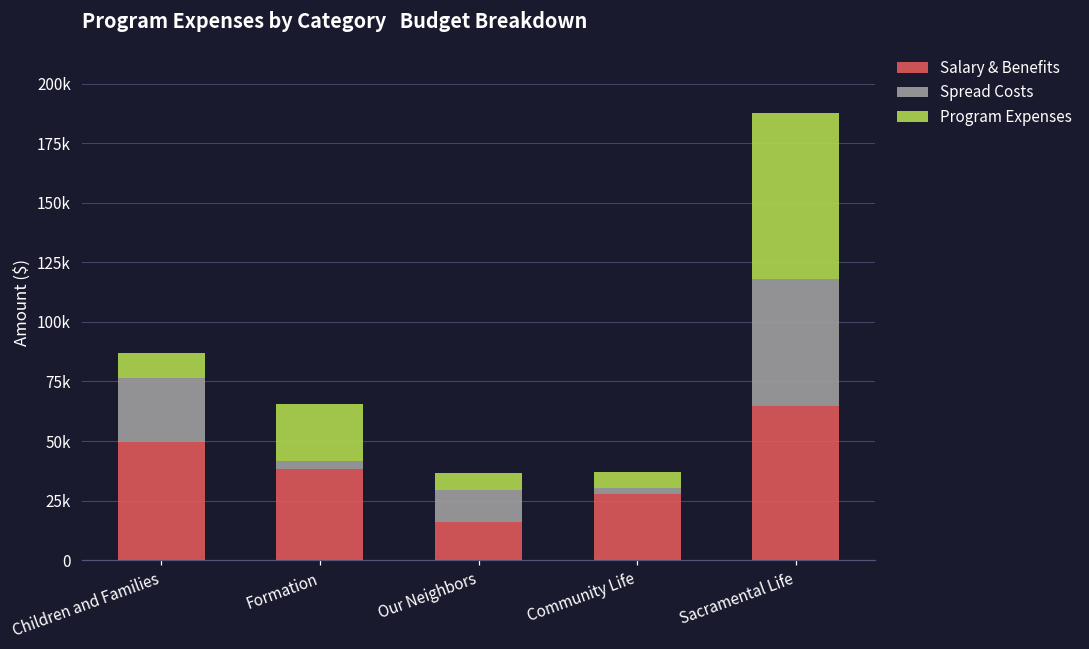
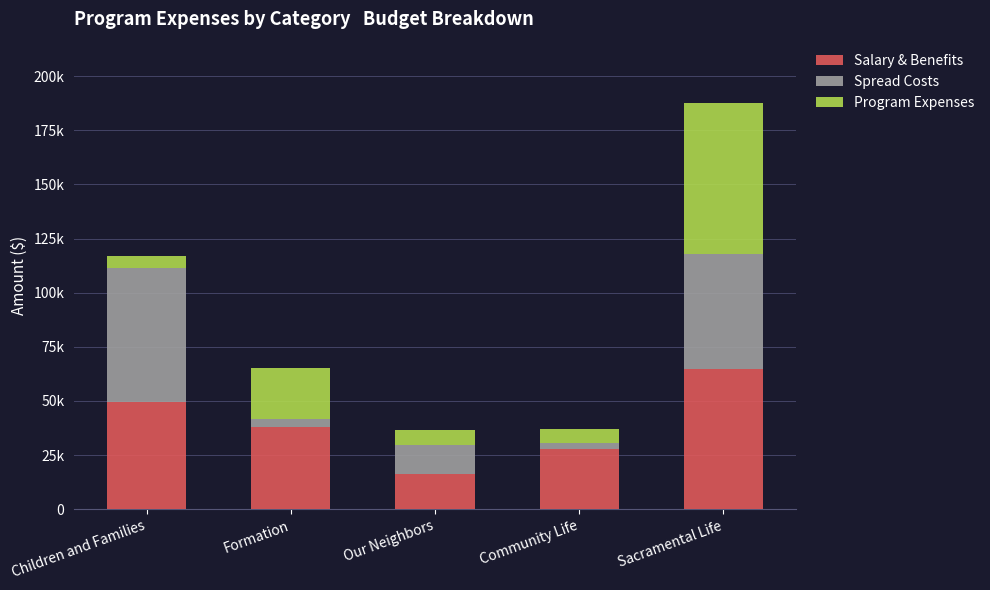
Spread Costs, Children and Families: 27000 -> 62000
Program Expenses, Children and Families: 11000 -> 6000
